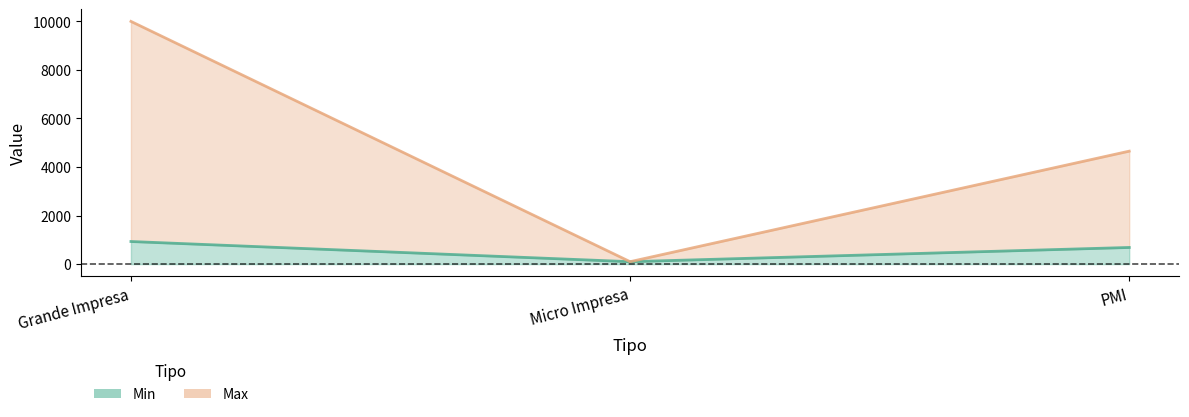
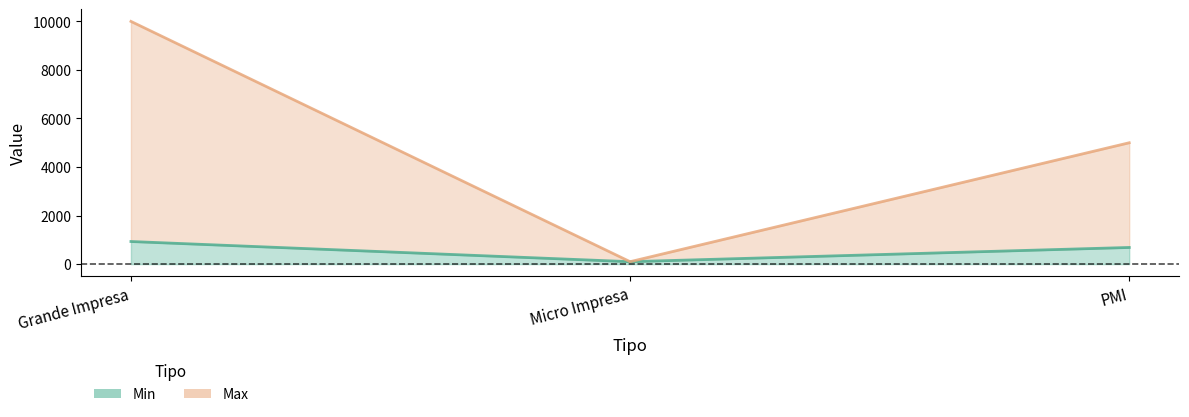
Max, PMI: 4700 -> 5000
